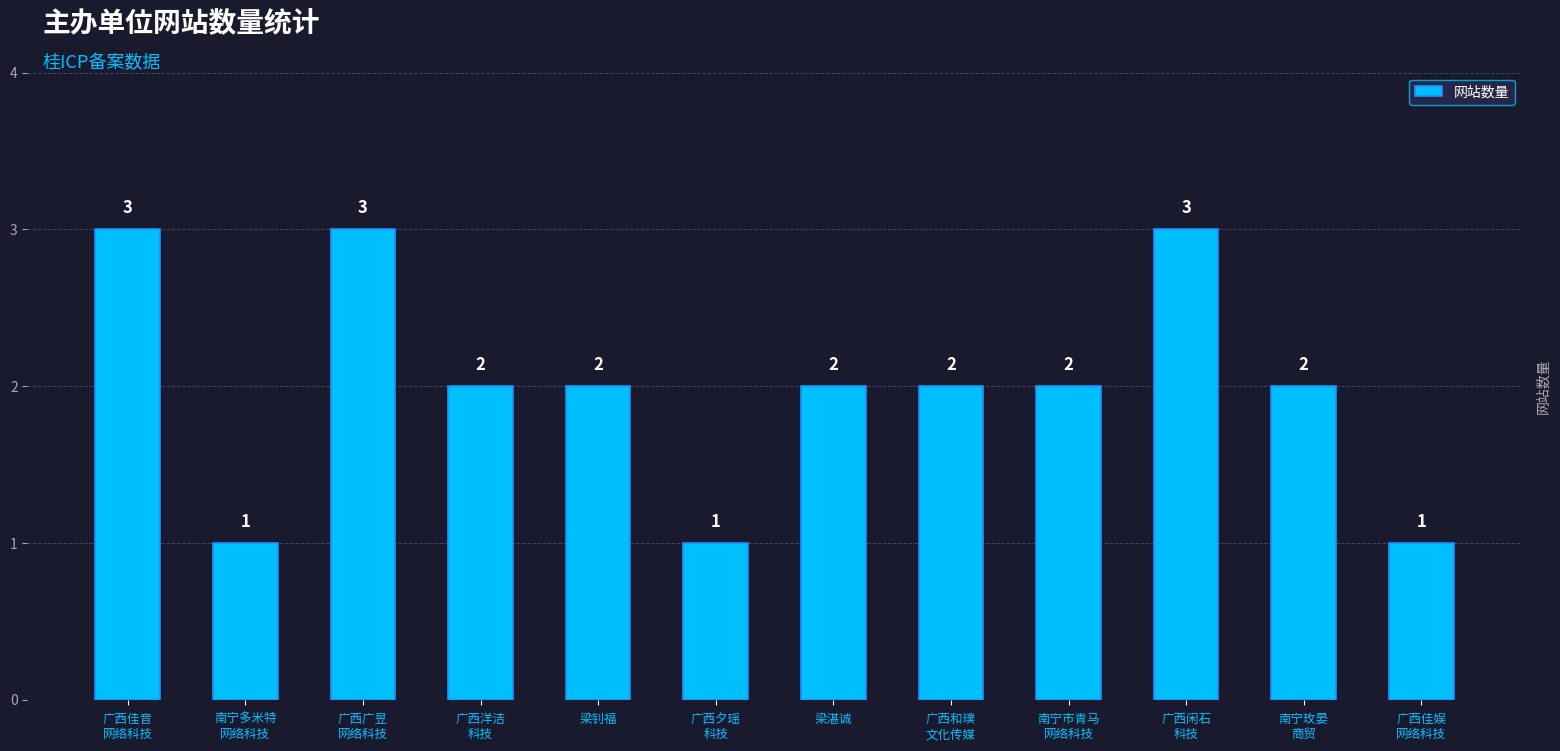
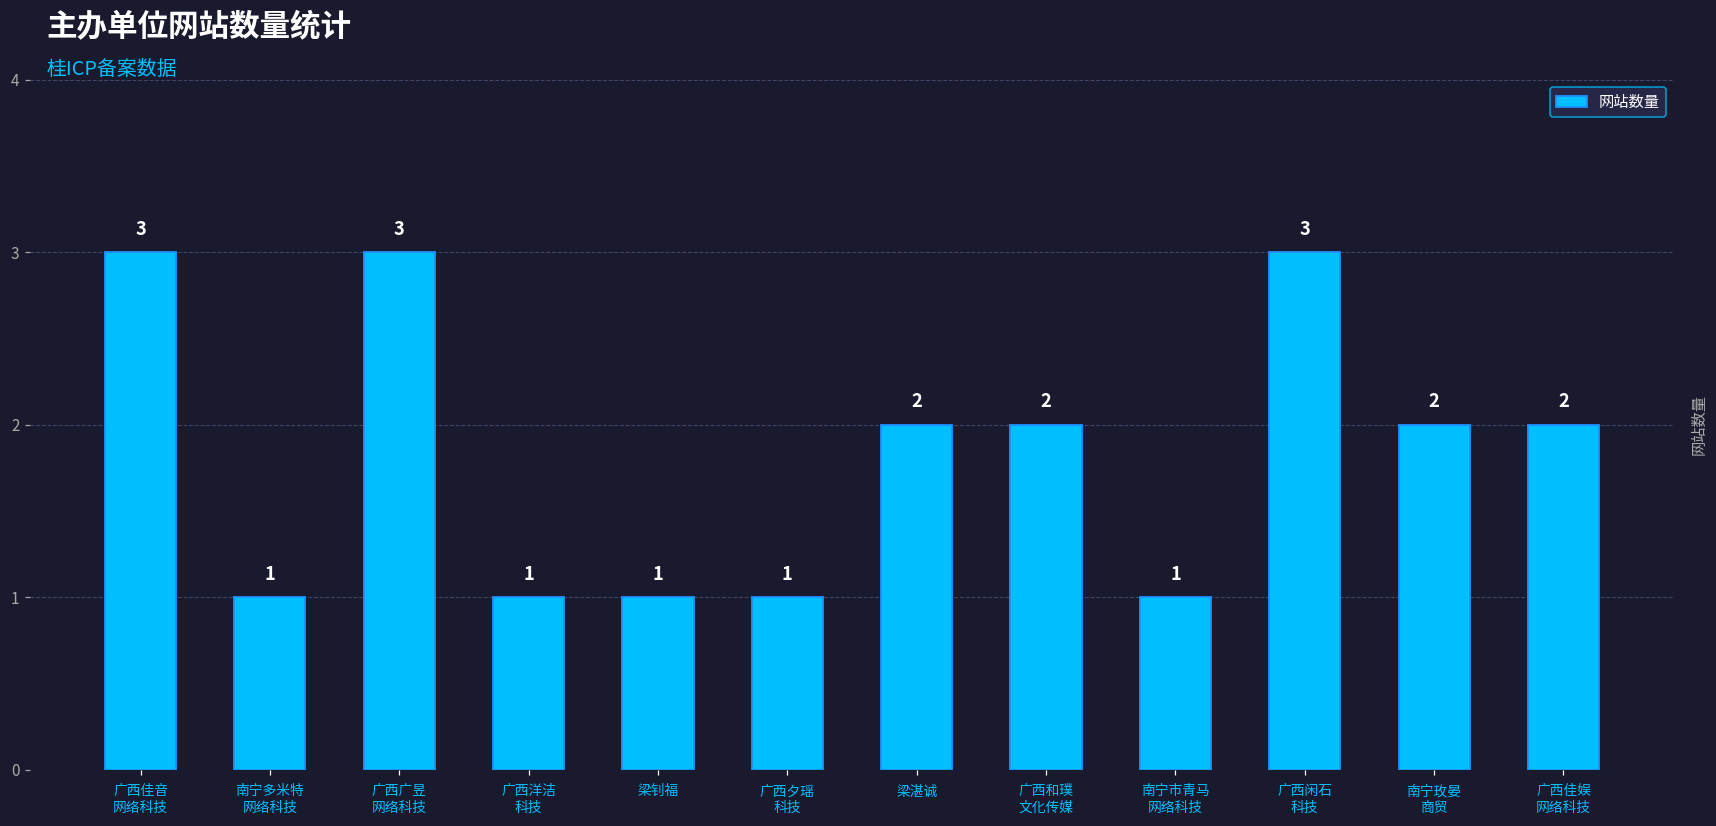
广西洋洁 科技: 2 -> 1
梁钊福: 2 -> 1
南宁市青马 网络科技: 2 -> 1
广西佳娱 网络科技: 1 -> 2
